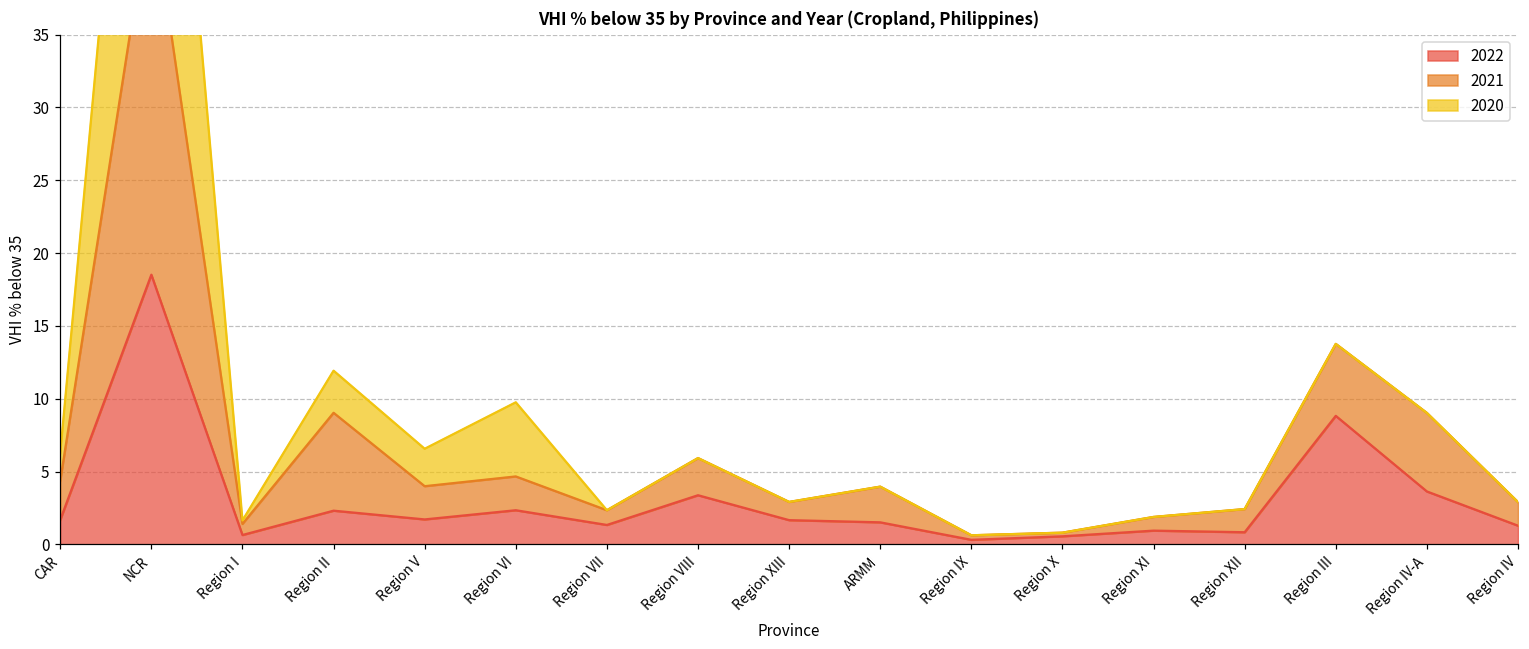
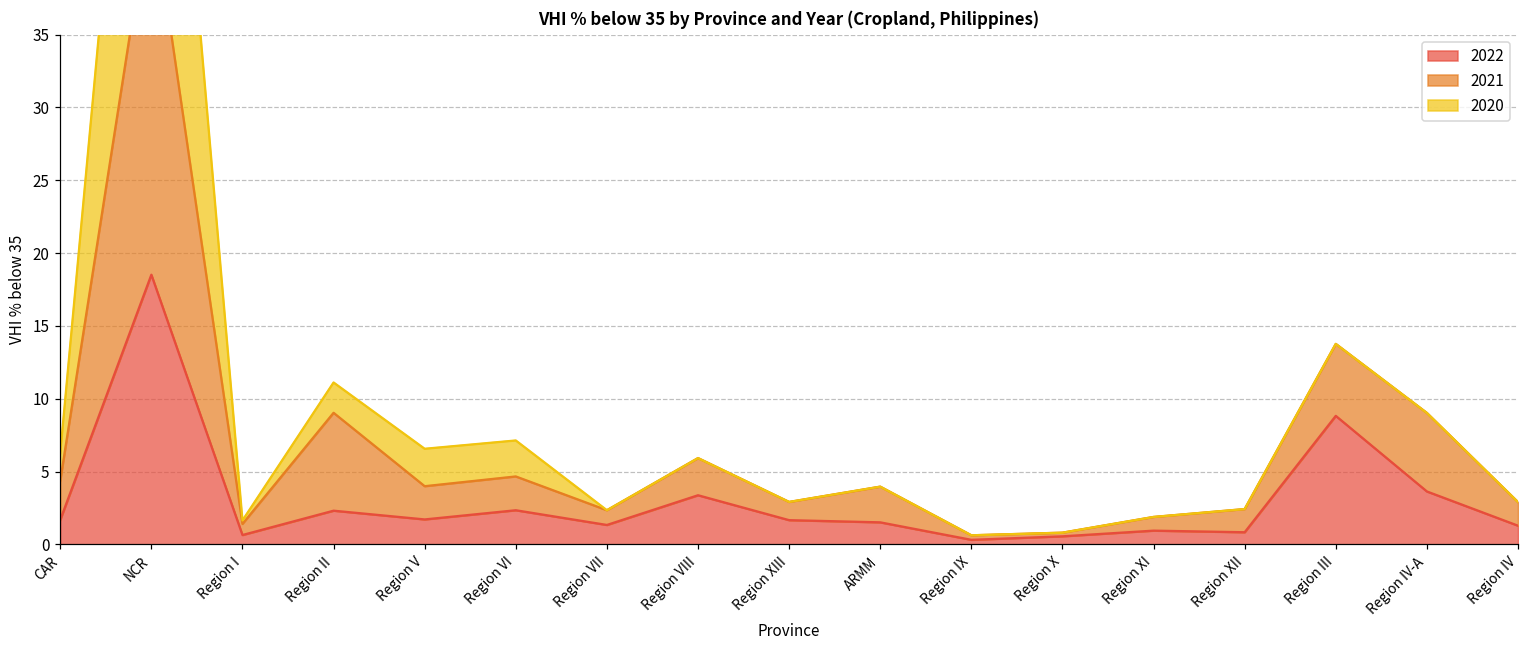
2020, Region II: 2.9 -> 2.1
2020, Region VI: 5.1 -> 2.5
